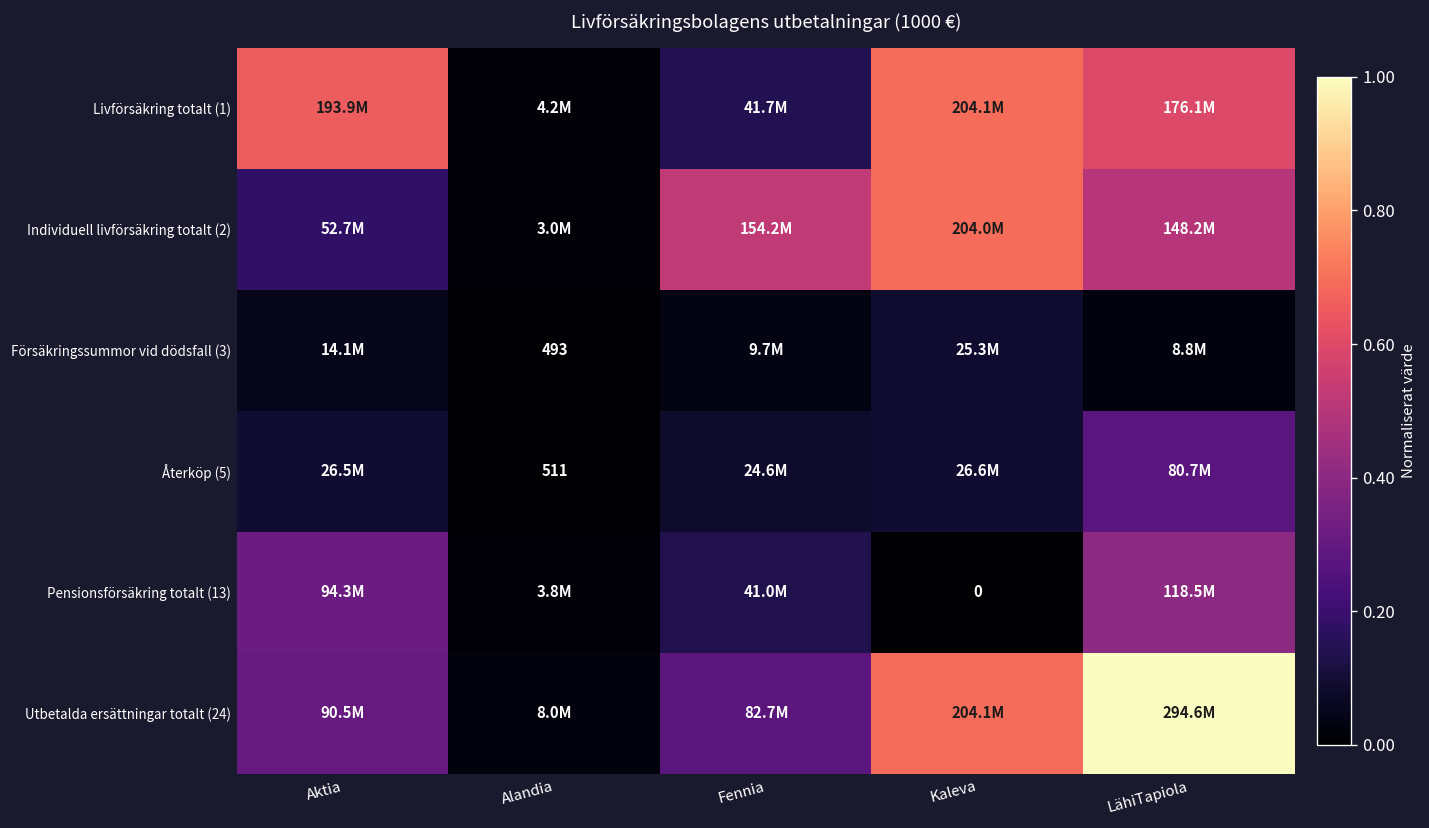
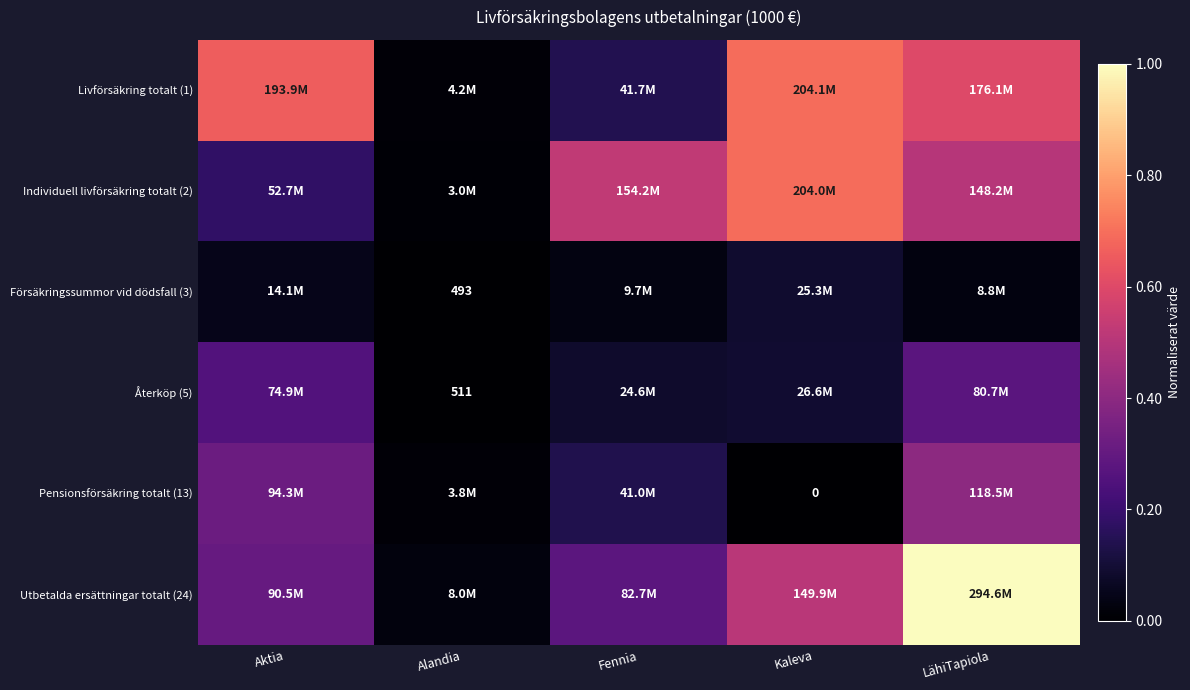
Återköp (5), Aktia: 26.5M -> 74.9M
Utbetalda ersättningar totalt (24), Kaleva: 204.1M -> 149.9M
